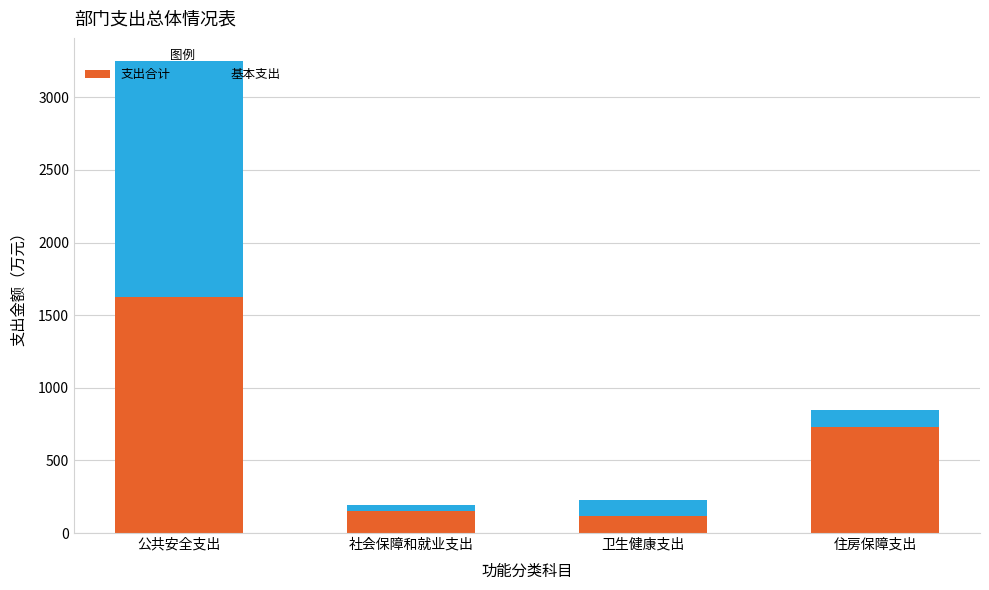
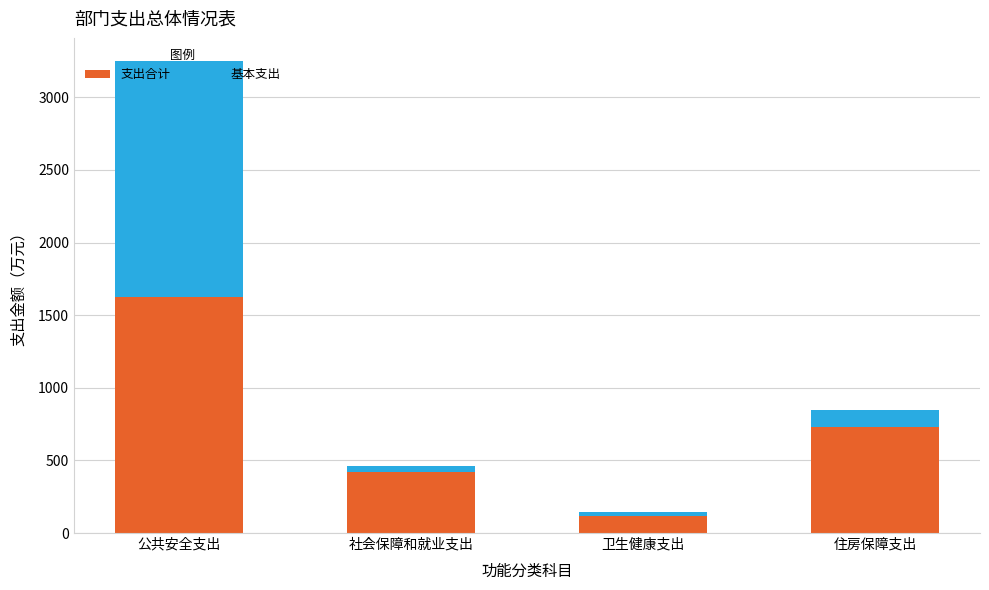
支出合计, 社会保障和就业支出: 150 -> 420
基本支出, 卫生健康支出: 110 -> 30
